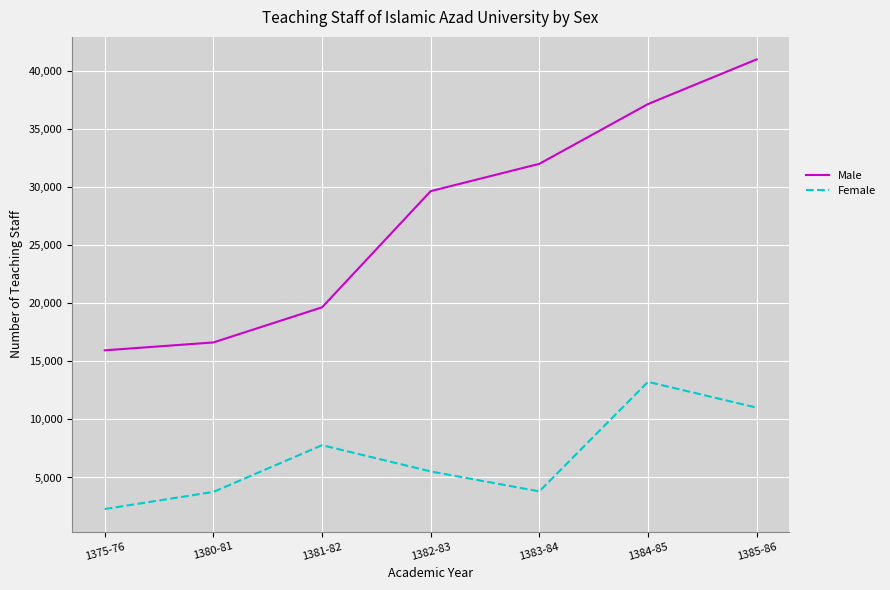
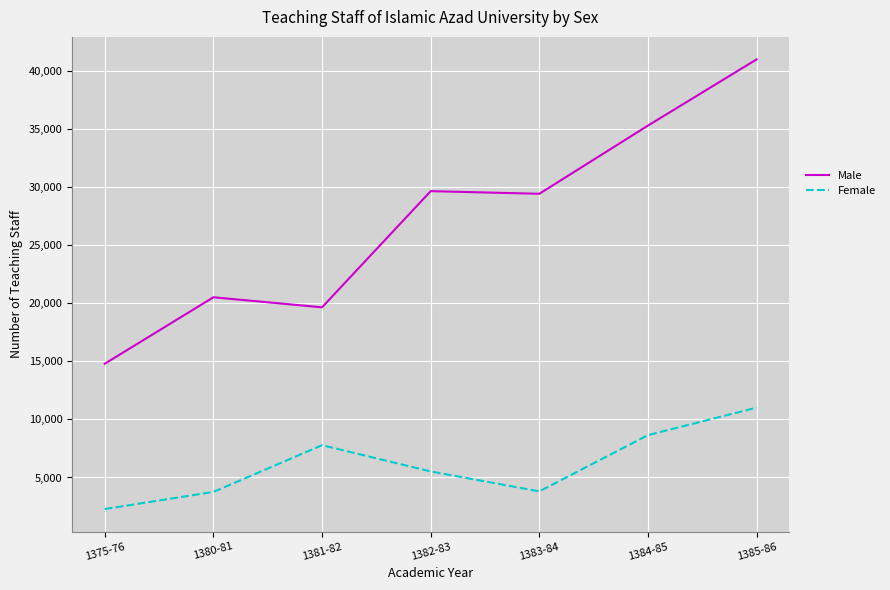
Male, 1375-76: 15,900 -> 14,800
Male, 1380-81: 16,600 -> 20,500
Male, 1383-84: 32,000 -> 29,400
Male, 1384-85: 37,100 -> 35,300
Female, 1384-85: 13,200 -> 8,600
